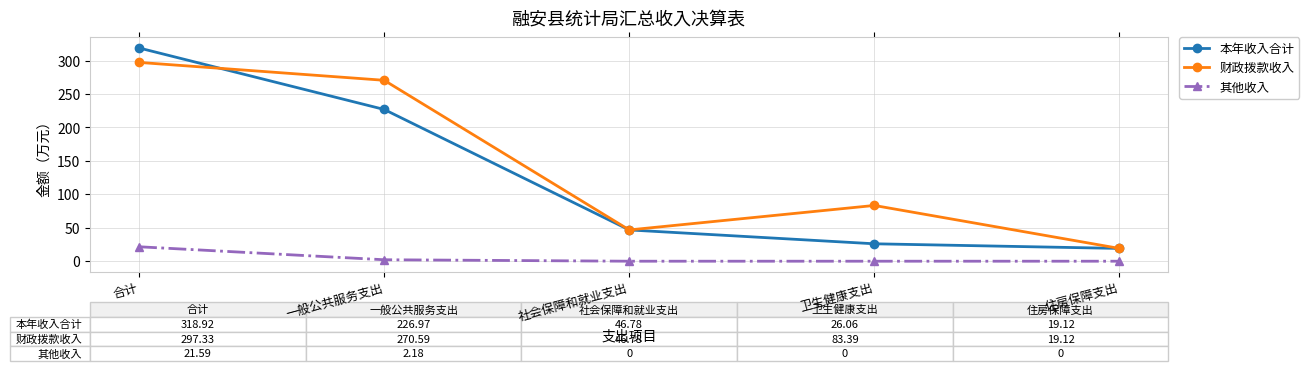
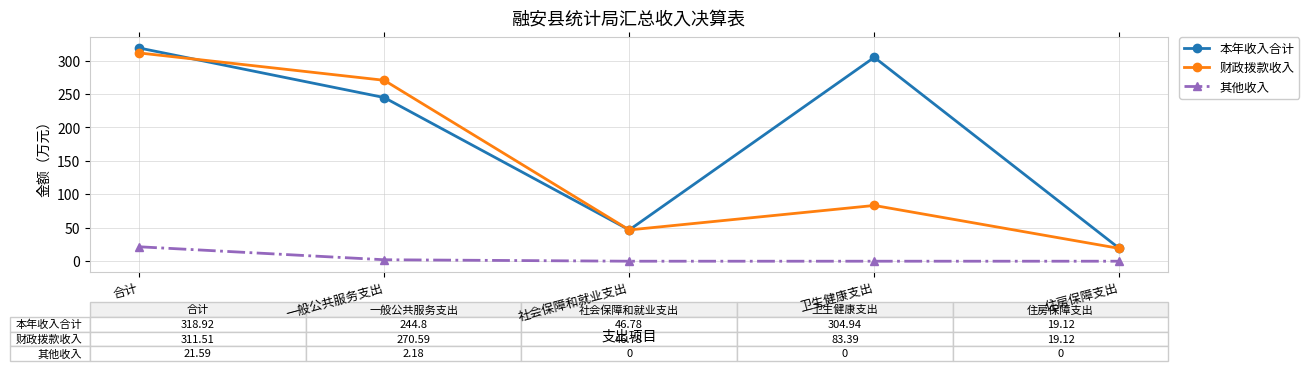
财政拨款收入, 合计: 297.33 -> 311.51
本年收入合计, 一般公共服务支出: 226.97 -> 244.8
本年收入合计, 卫生健康支出: 26.06 -> 304.94
